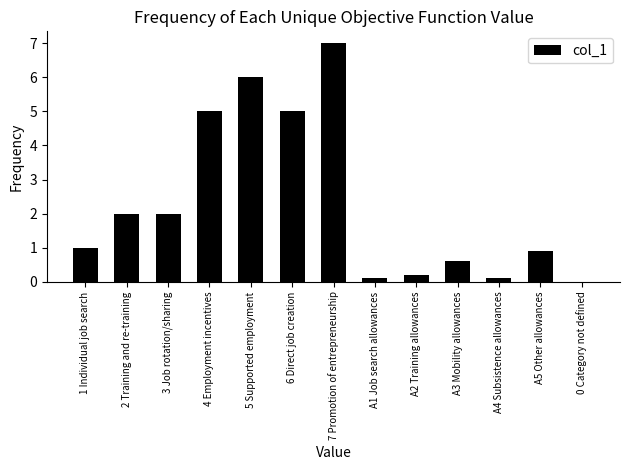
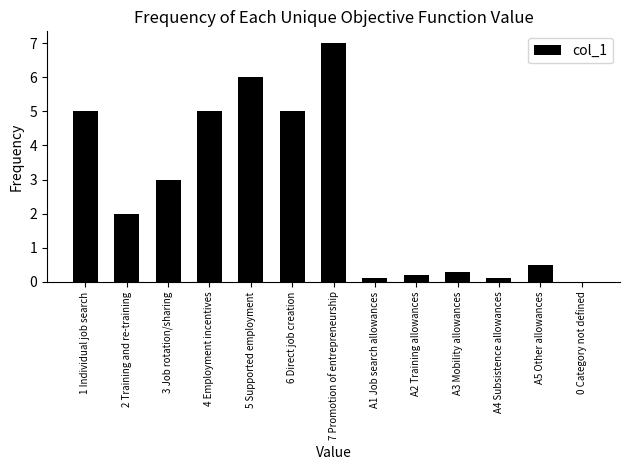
1 Individual job search: 1 -> 5
3 Job rotation/sharing: 2 -> 3
A3 Mobility allowances: 0.6 -> 0.3
A5 Other allowances: 0.9 -> 0.5
